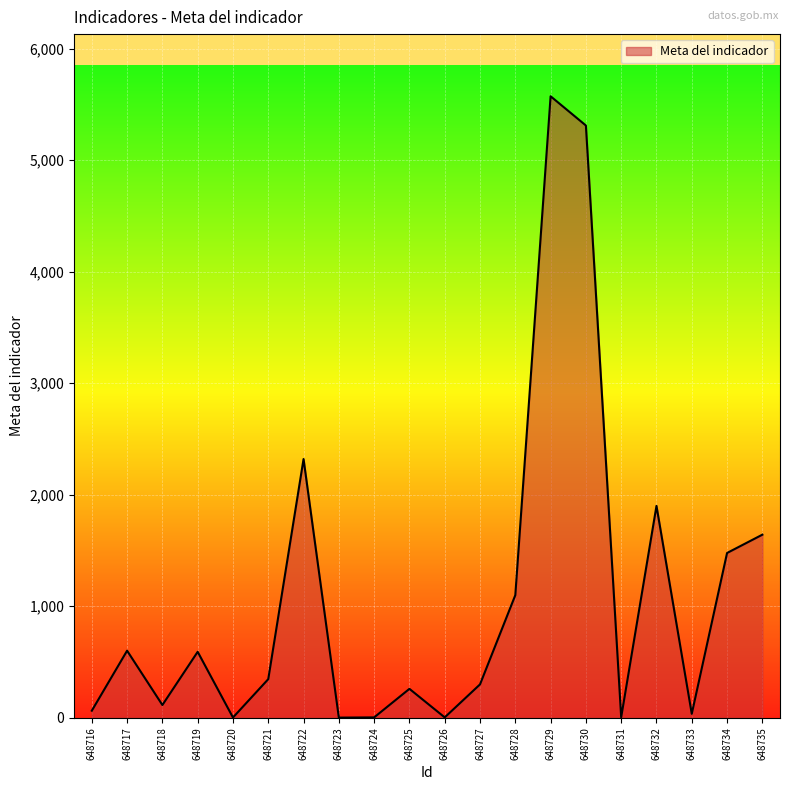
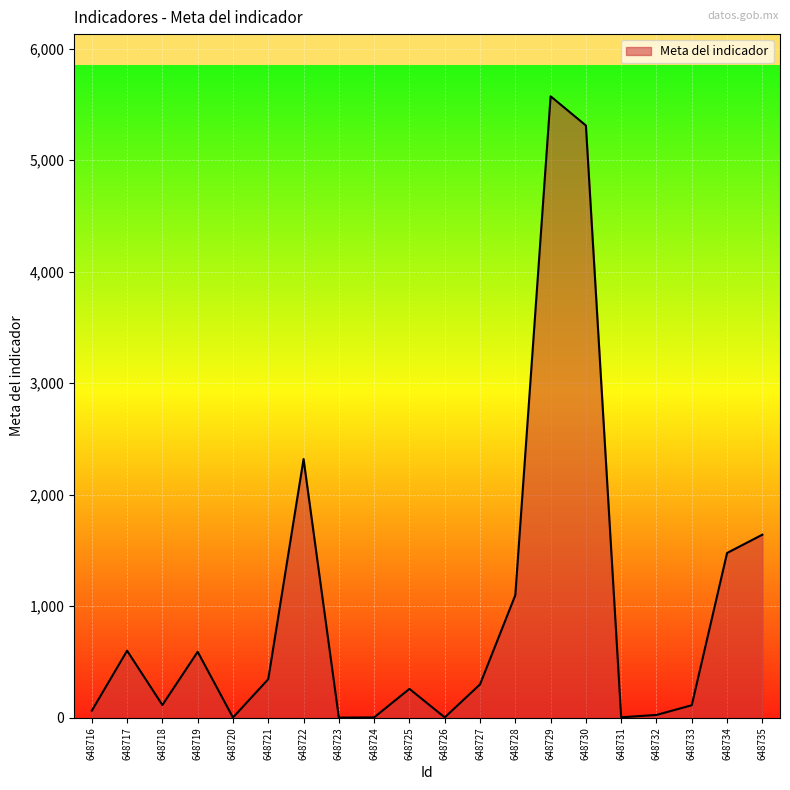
648732: 1,900 -> 30
648733: 40 -> 110
